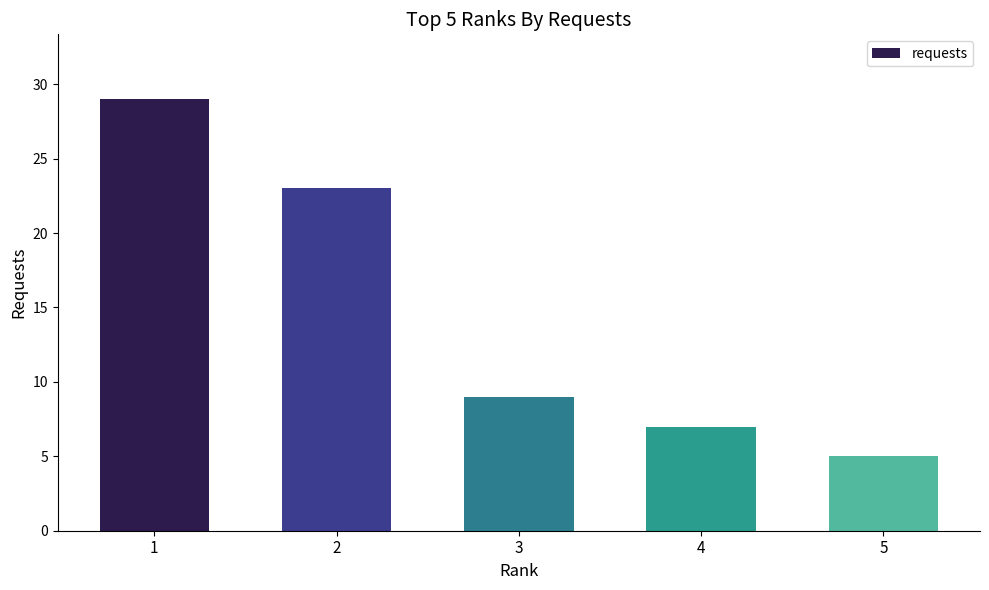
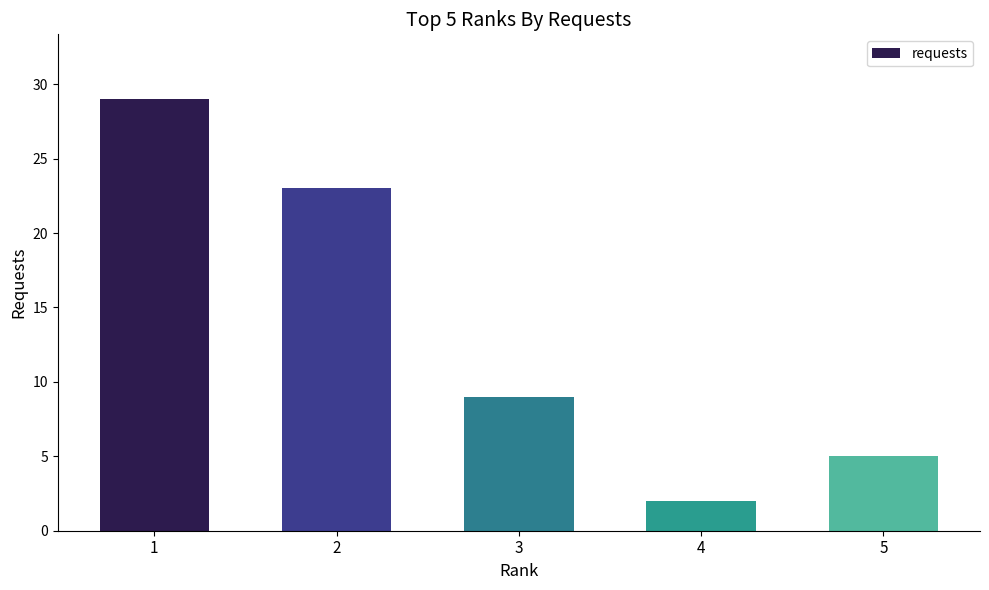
4: 7 -> 2
